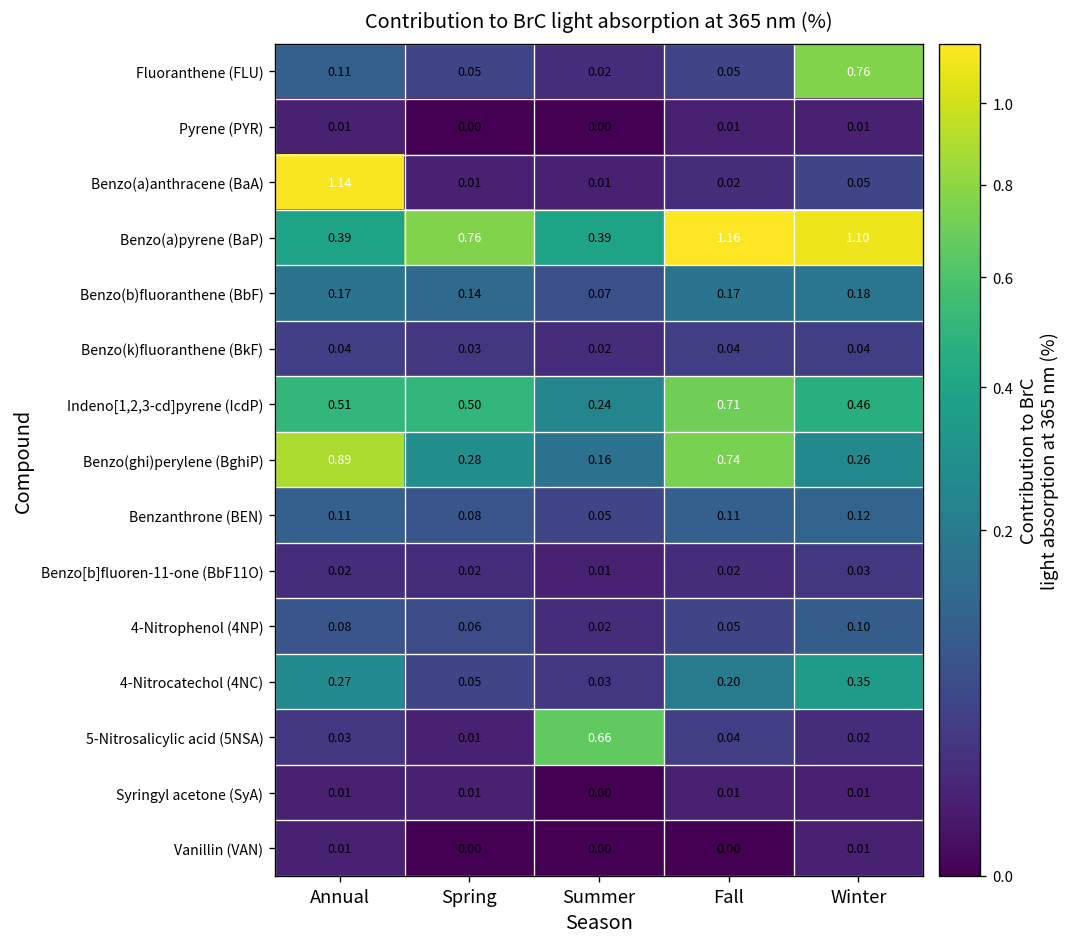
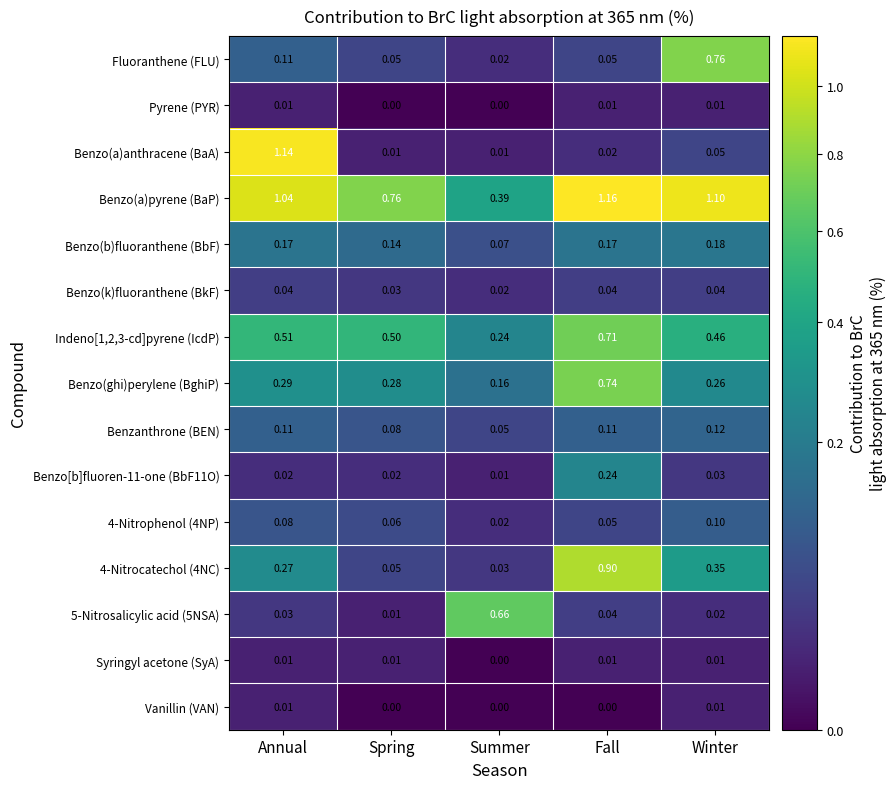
Benzo(a)pyrene (BaP), Annual: 0.39 -> 1.04
Benzo(ghi)perylene (BghiP), Annual: 0.89 -> 0.29
Benzo[b]fluoren-11-one (BbF11O), Fall: 0.02 -> 0.24
4-Nitrocatechol (4NC), Fall: 0.20 -> 0.90
